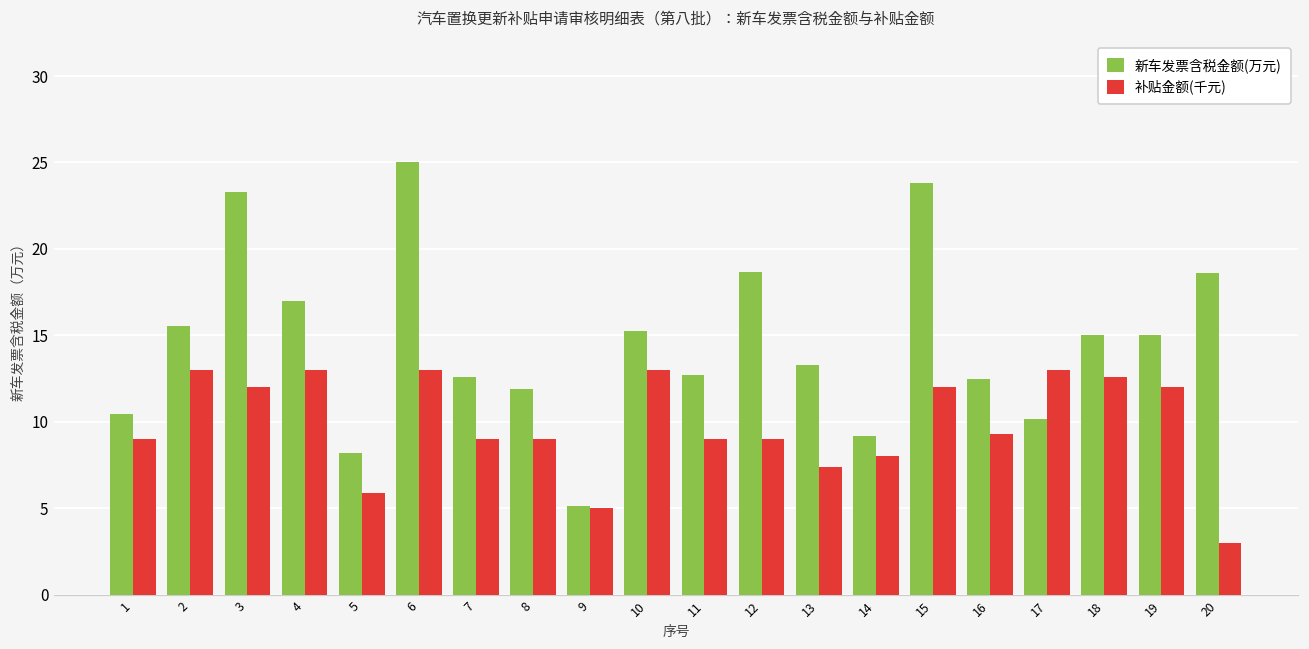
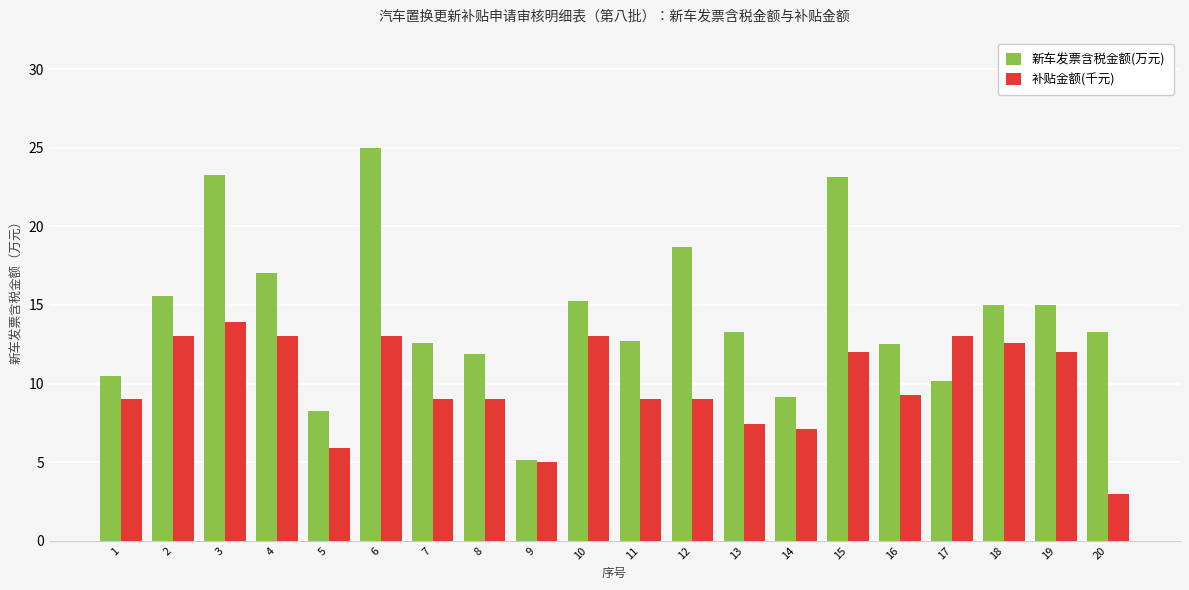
补贴金额(千元), 3: 12.0 -> 13.9
补贴金额(千元), 14: 8.0 -> 7.1
新车发票含税金额(万元), 15: 23.8 -> 23.2
新车发票含税金额(万元), 20: 18.6 -> 13.3
